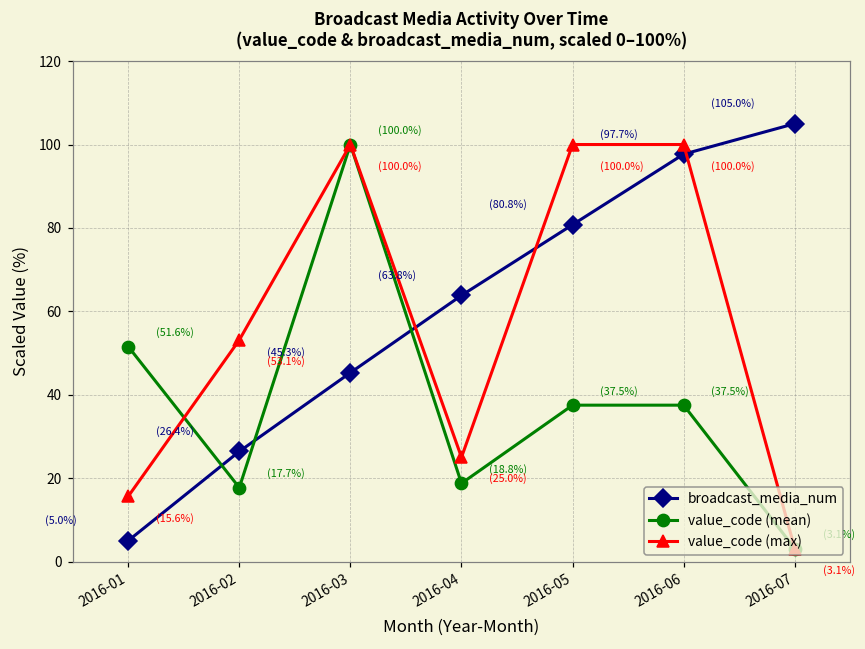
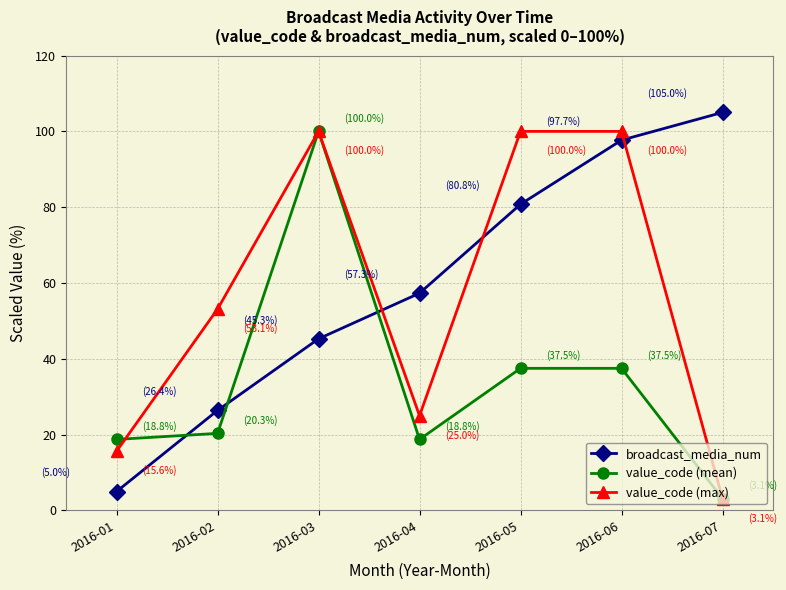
value_code (mean), 2016-01: (51.6%) -> (18.8%)
value_code (mean), 2016-02: (17.7%) -> (20.3%)
broadcast_media_num, 2016-04: (63.8%) -> (57.3%)
